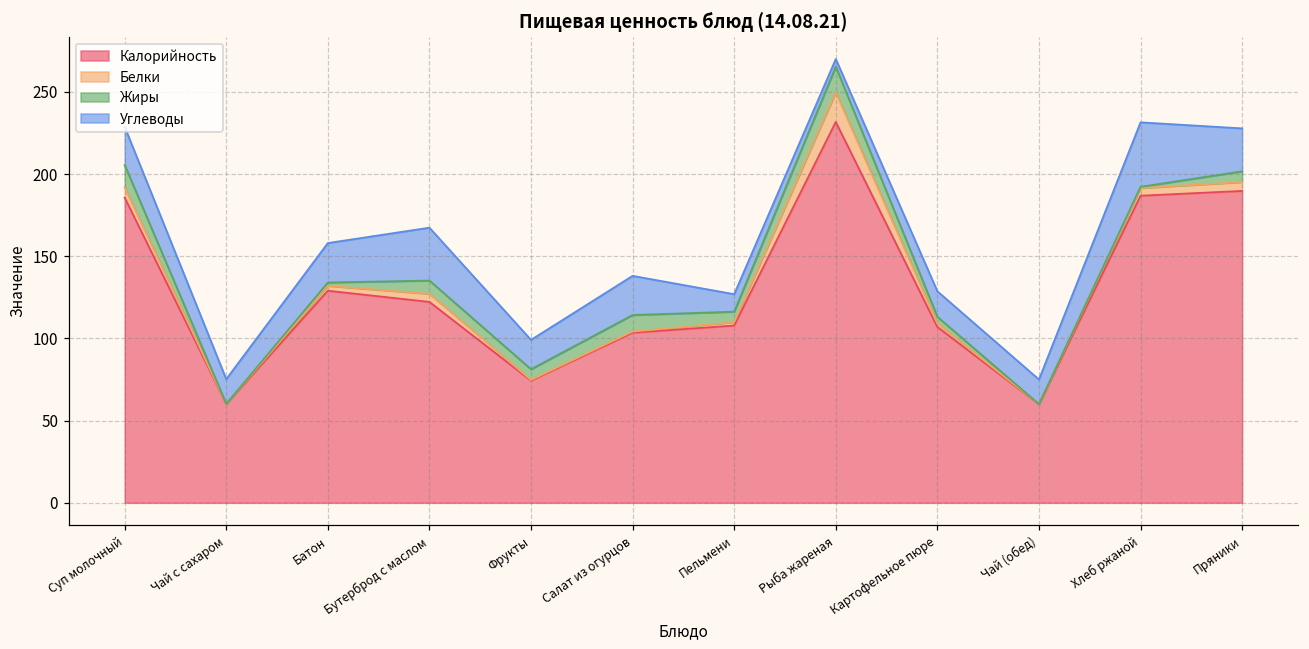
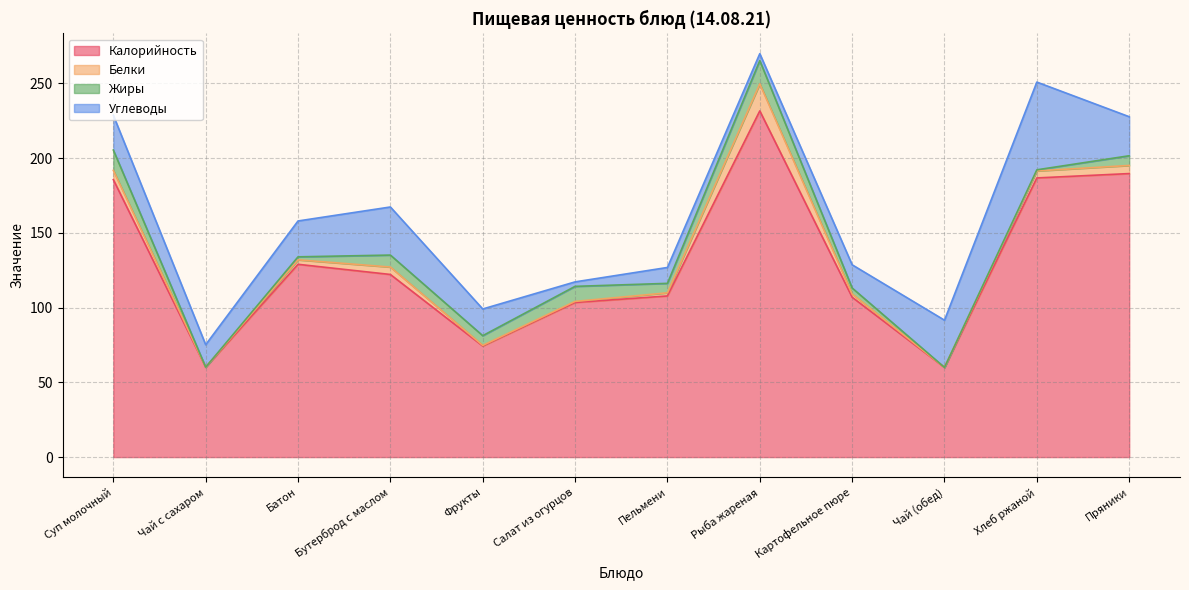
Углеводы, Салат из огурцов: 24 -> 3
Углеводы, Чай (обед): 15 -> 32
Углеводы, Хлеб ржаной: 39 -> 59
